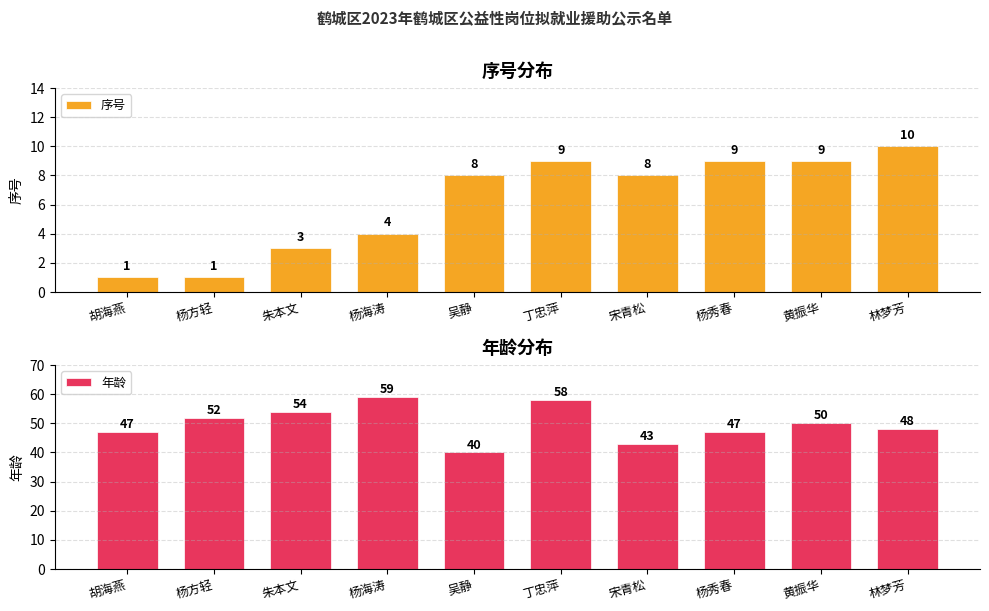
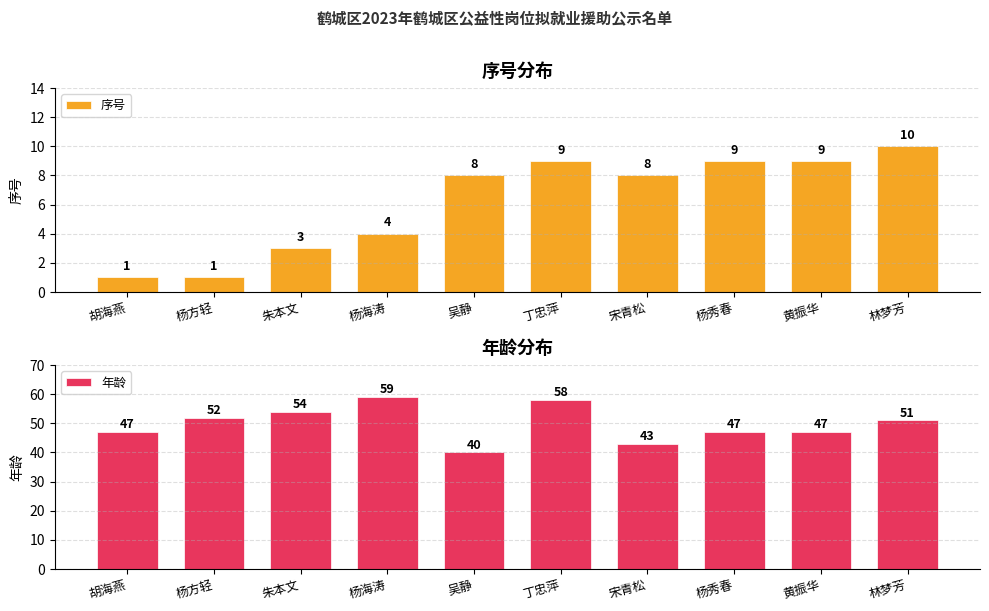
年龄分布, 黄振华: 50 -> 47
年龄分布, 林梦芳: 48 -> 51
